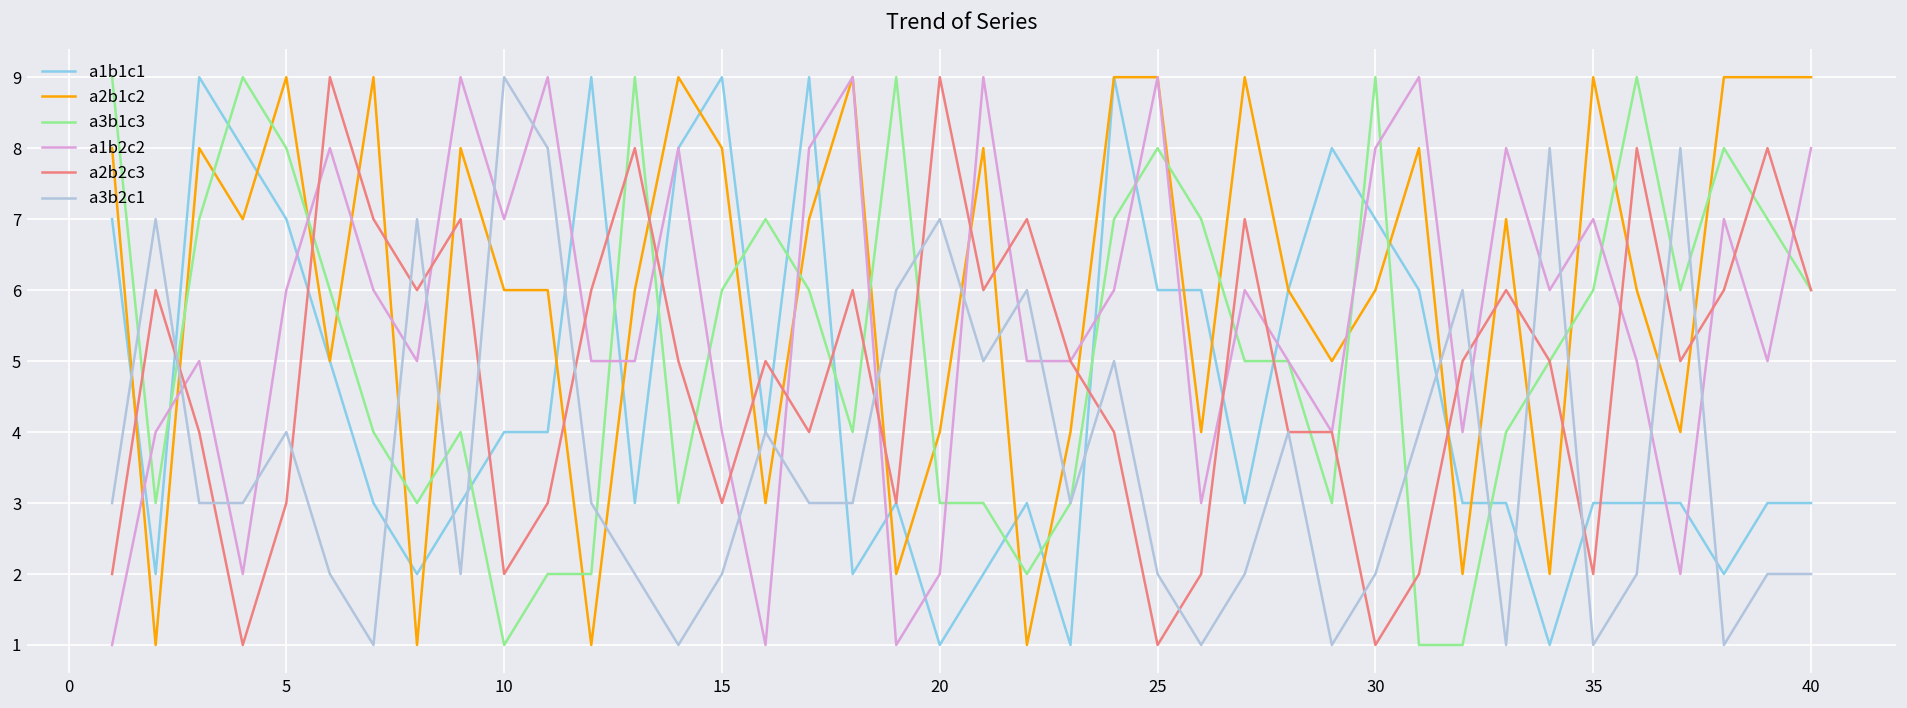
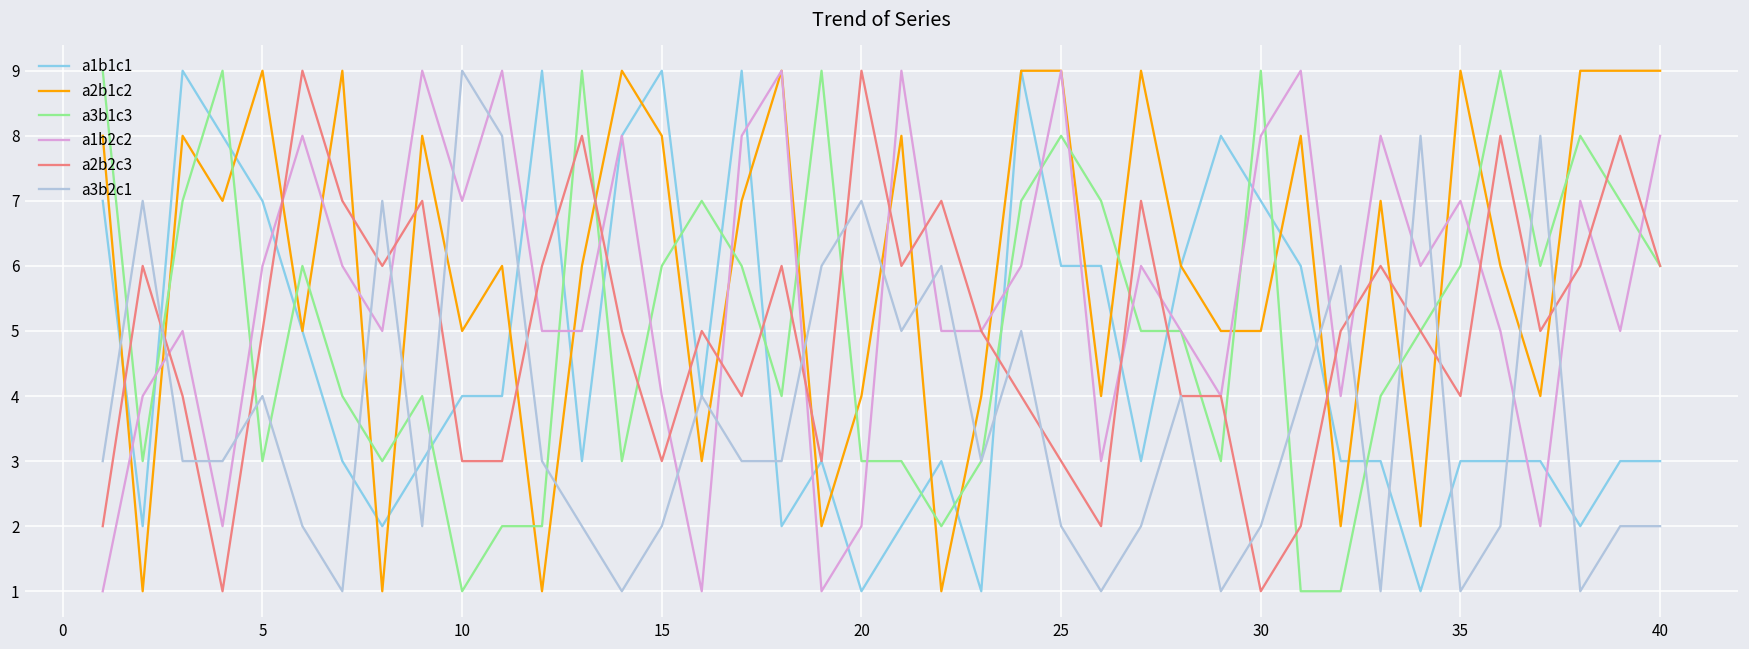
a3b1c3, 5: 8 -> 3
a2b2c3, 5: 3 -> 5
a2b1c2, 10: 6 -> 5
a2b2c3, 10: 2 -> 3
a2b2c3, 25: 1 -> 3
a2b1c2, 30: 6 -> 5
a2b2c3, 35: 2 -> 4
